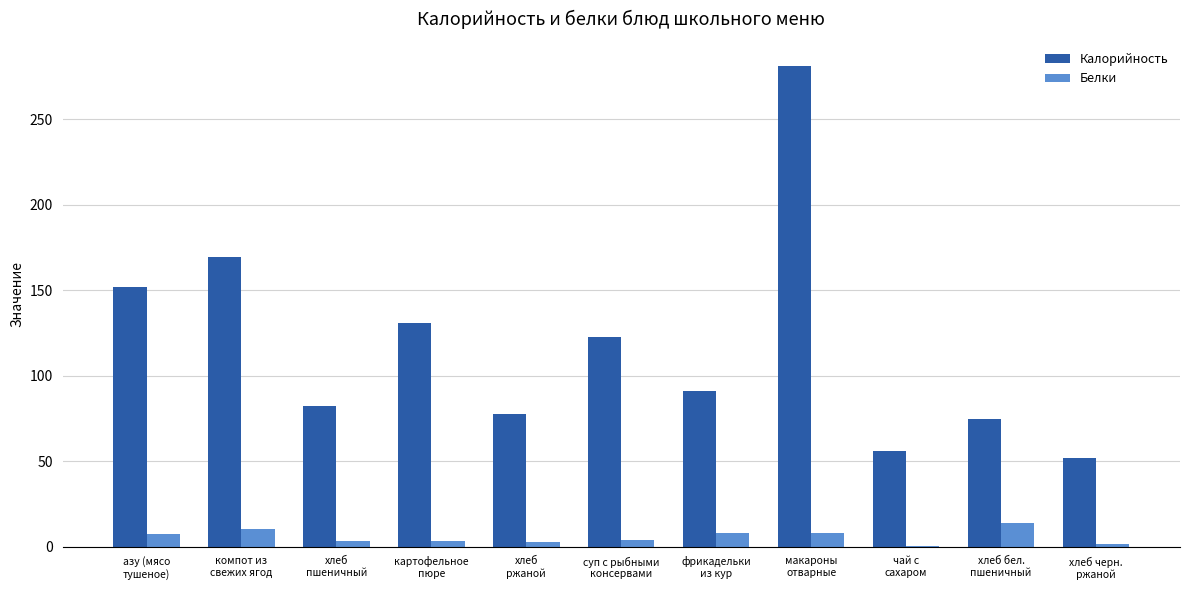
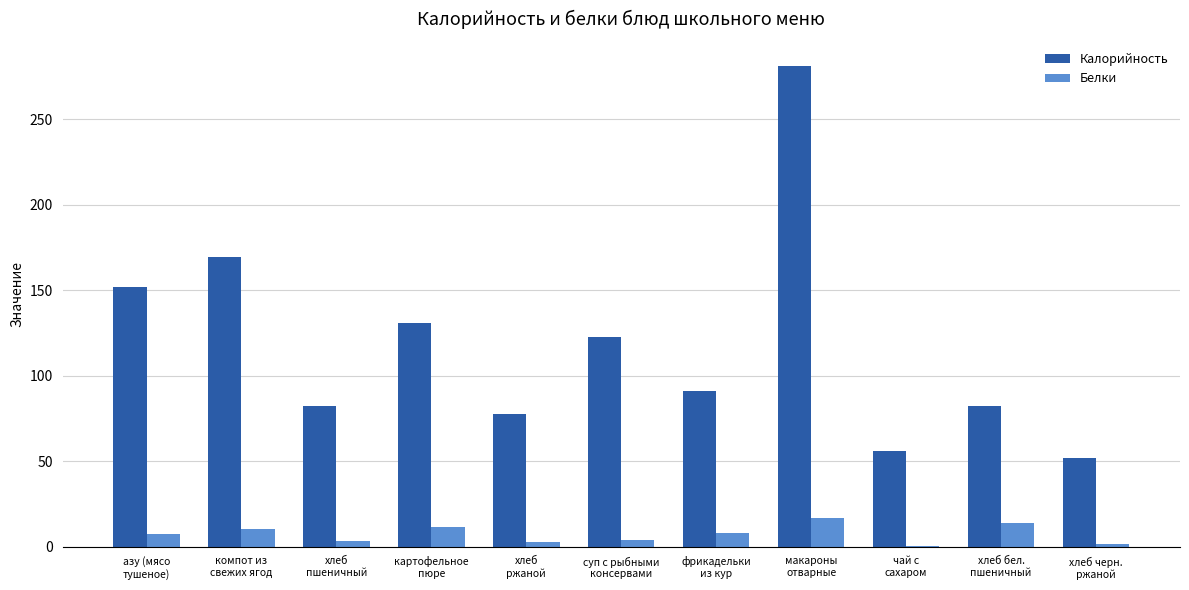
Белки, картофельное пюре: 3 -> 12
Белки, макароны отварные: 8 -> 17
Калорийность, хлеб бел. пшеничный: 75 -> 82
